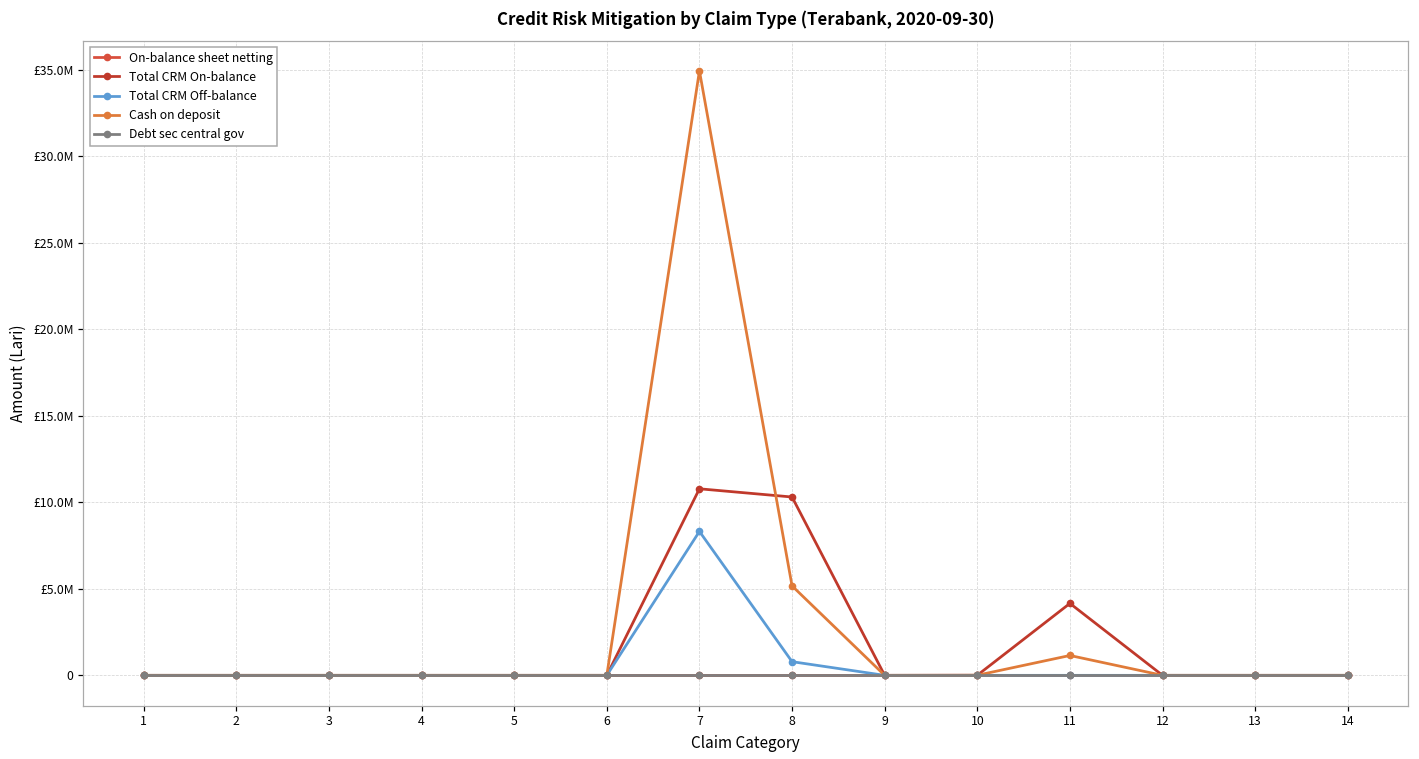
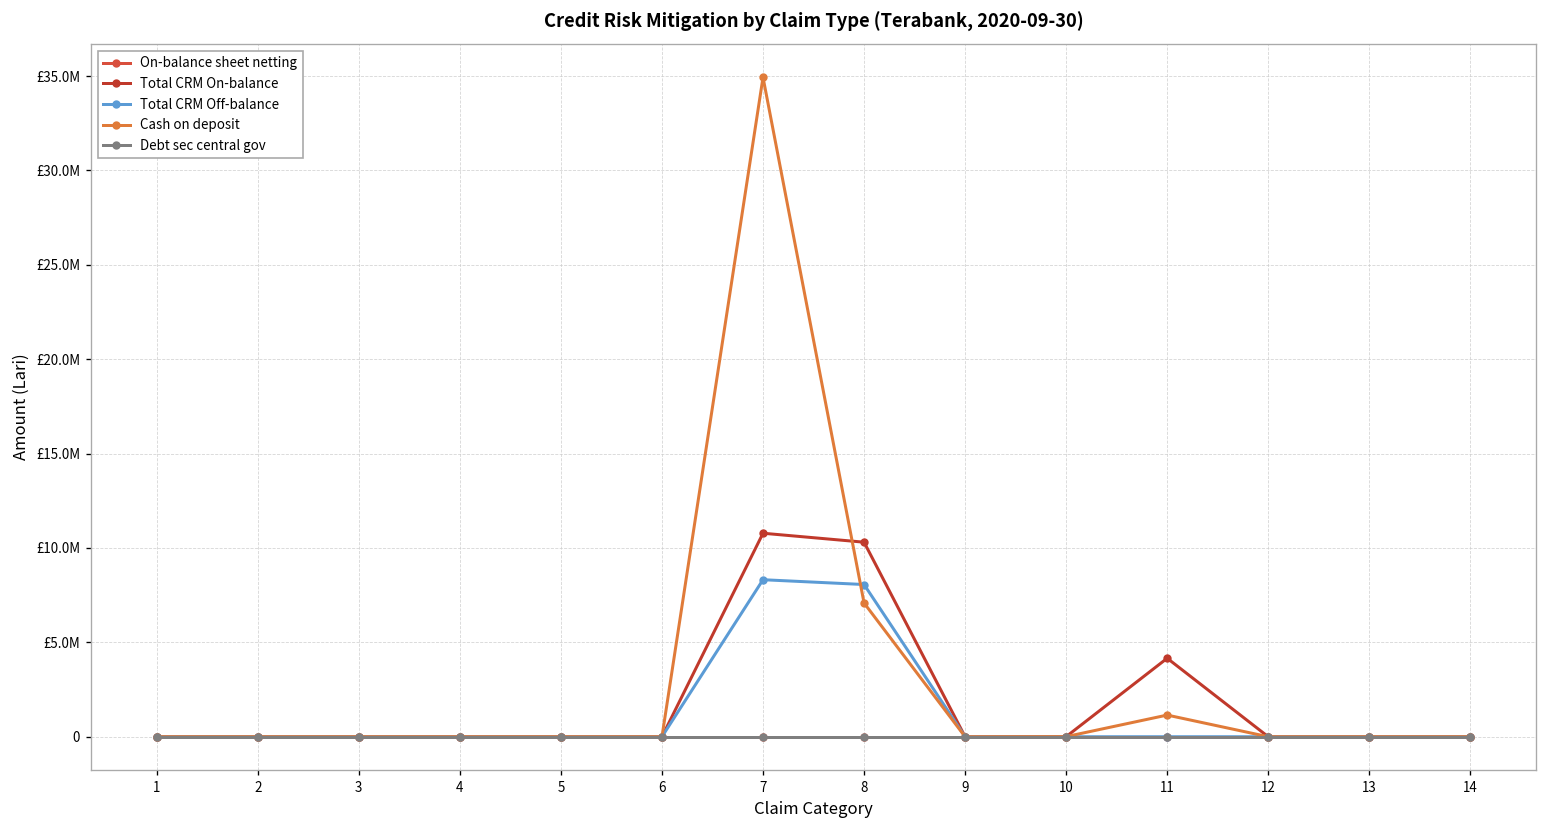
Total CRM Off-balance, 8: £800000 -> £8100000
Cash on deposit, 8: £5200000 -> £7100000
